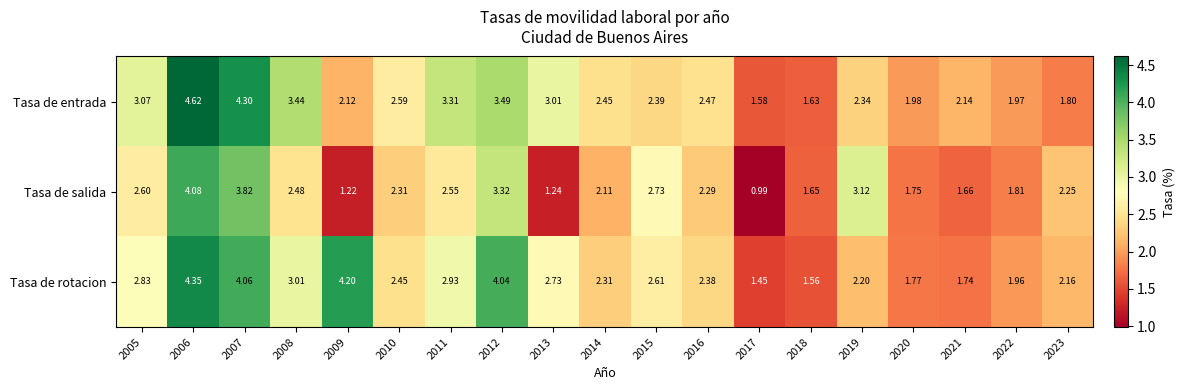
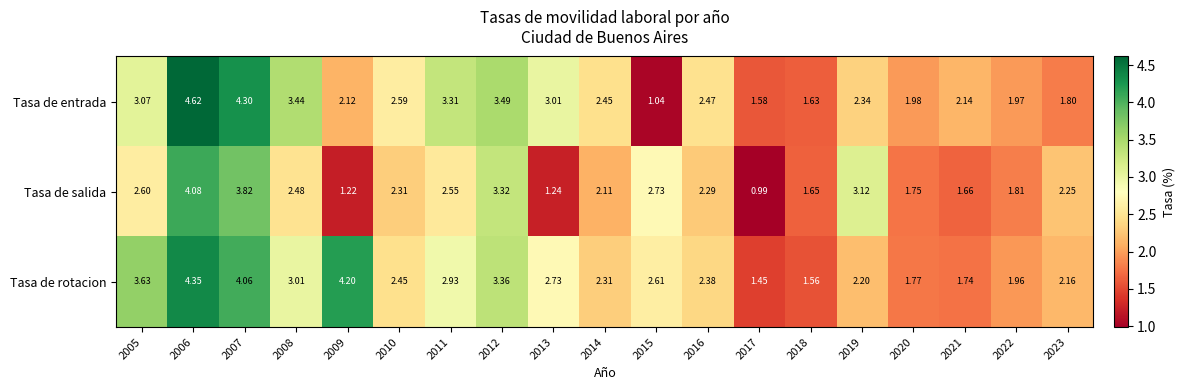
Tasa de entrada, 2015: 2.39 -> 1.04
Tasa de rotacion, 2005: 2.83 -> 3.63
Tasa de rotacion, 2012: 4.04 -> 3.36
